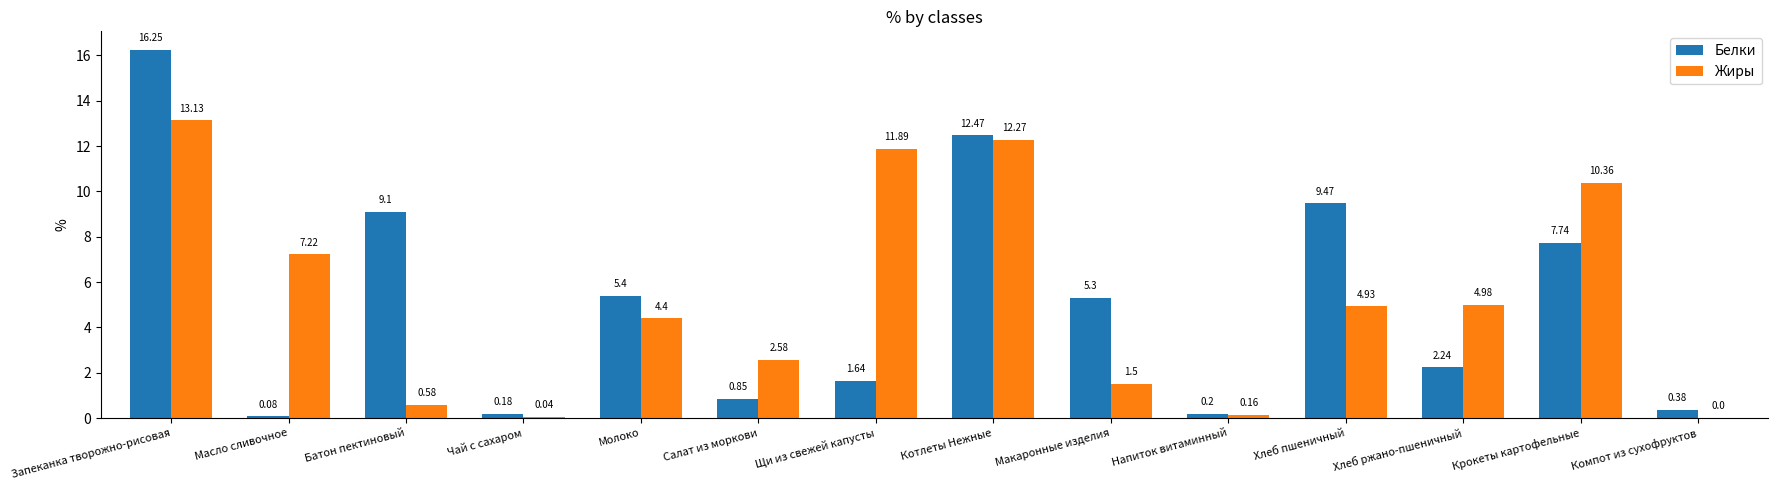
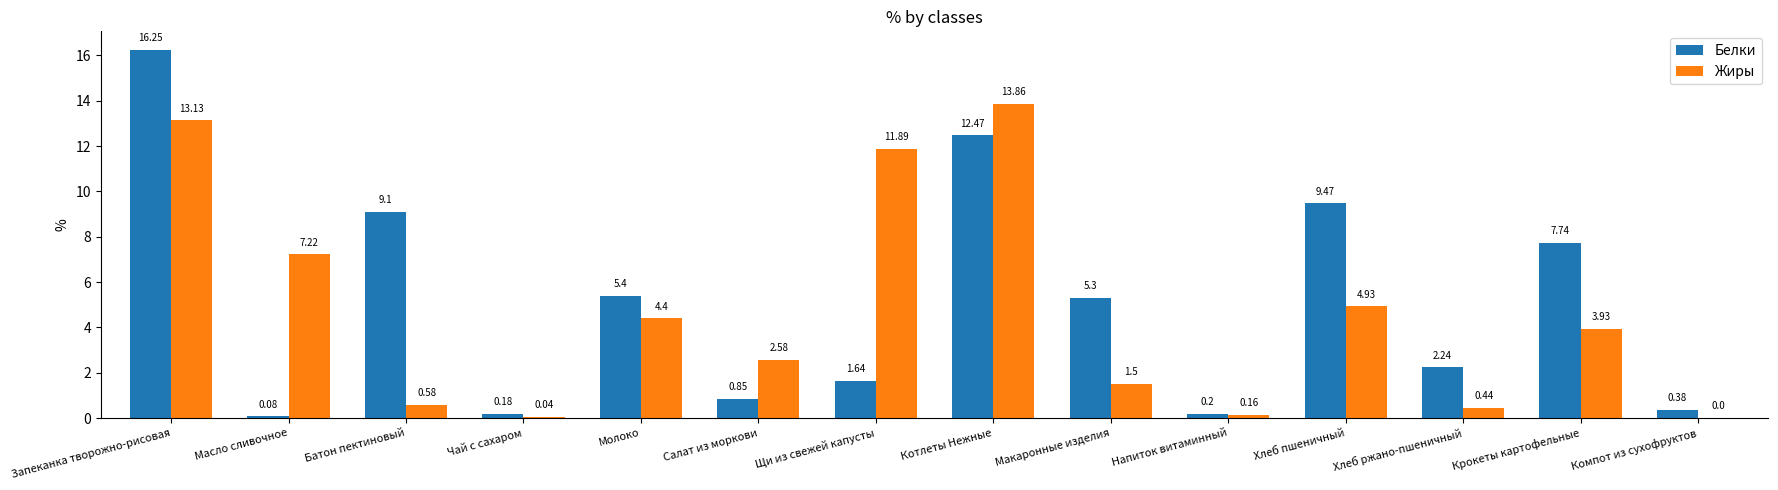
Жиры, Котлеты Нежные: 12.27 -> 13.86
Жиры, Хлеб ржано-пшеничный: 4.98 -> 0.44
Жиры, Крокеты картофельные: 10.36 -> 3.93
